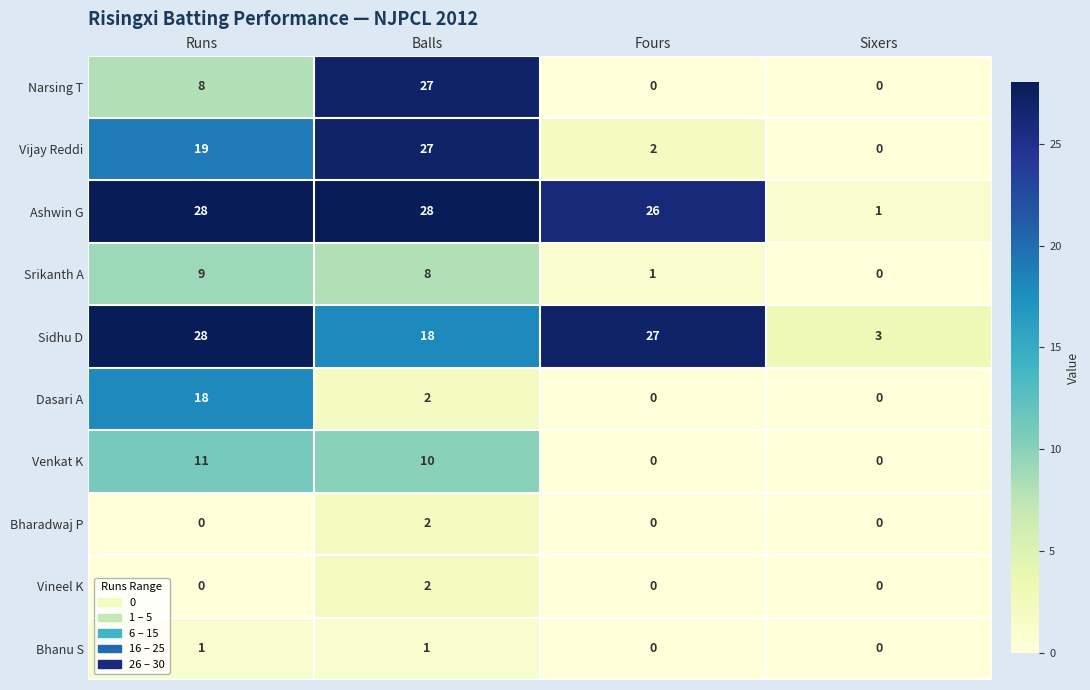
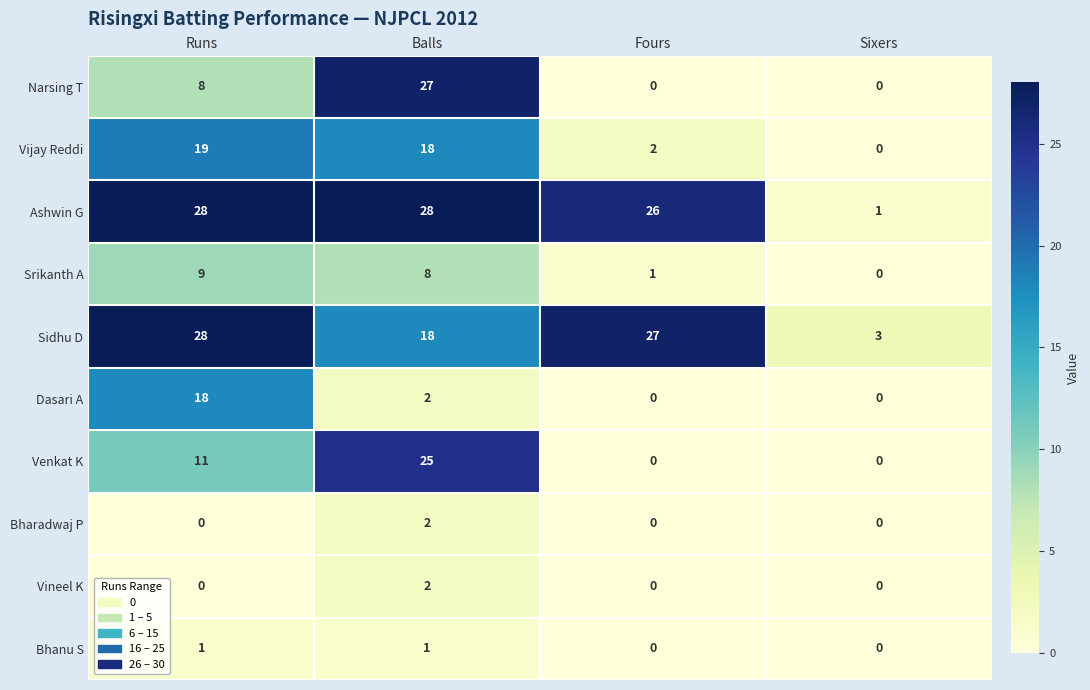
Vijay Reddi, Balls: 27 -> 18
Venkat K, Balls: 10 -> 25
